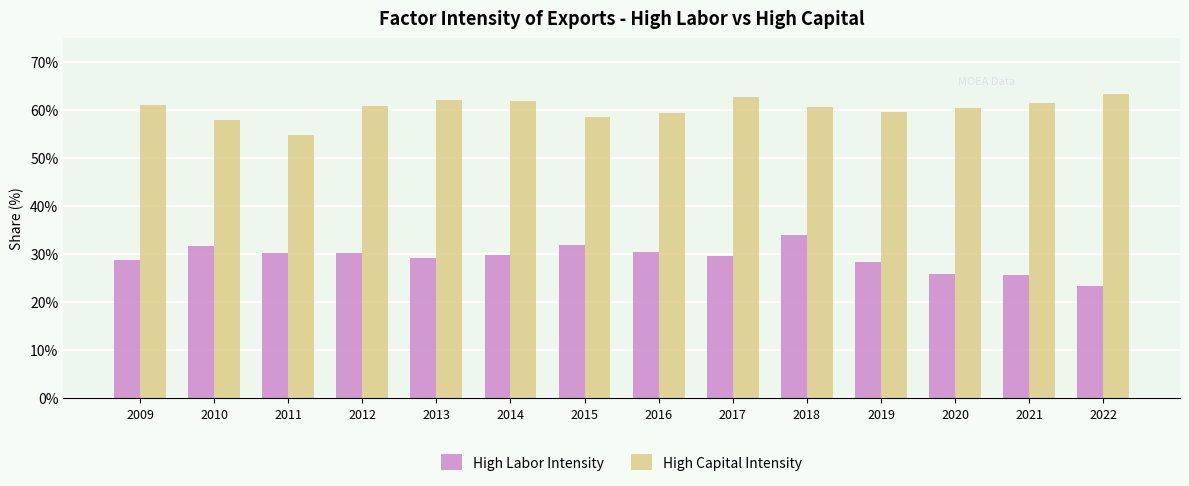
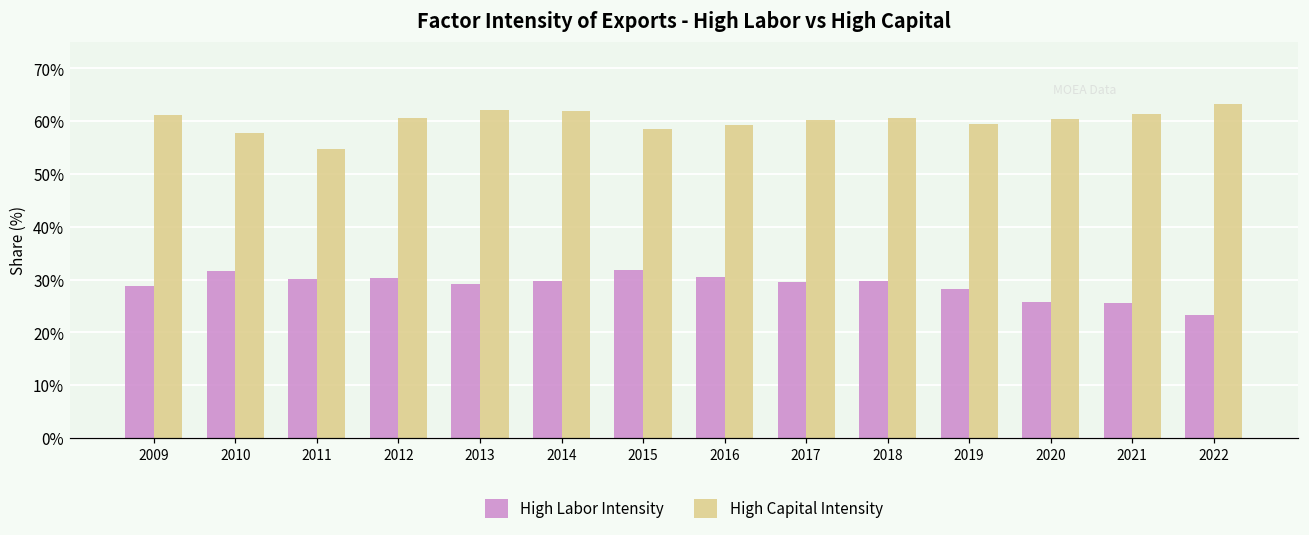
High Capital Intensity, 2017: 63% -> 60%
High Labor Intensity, 2018: 34% -> 30%
